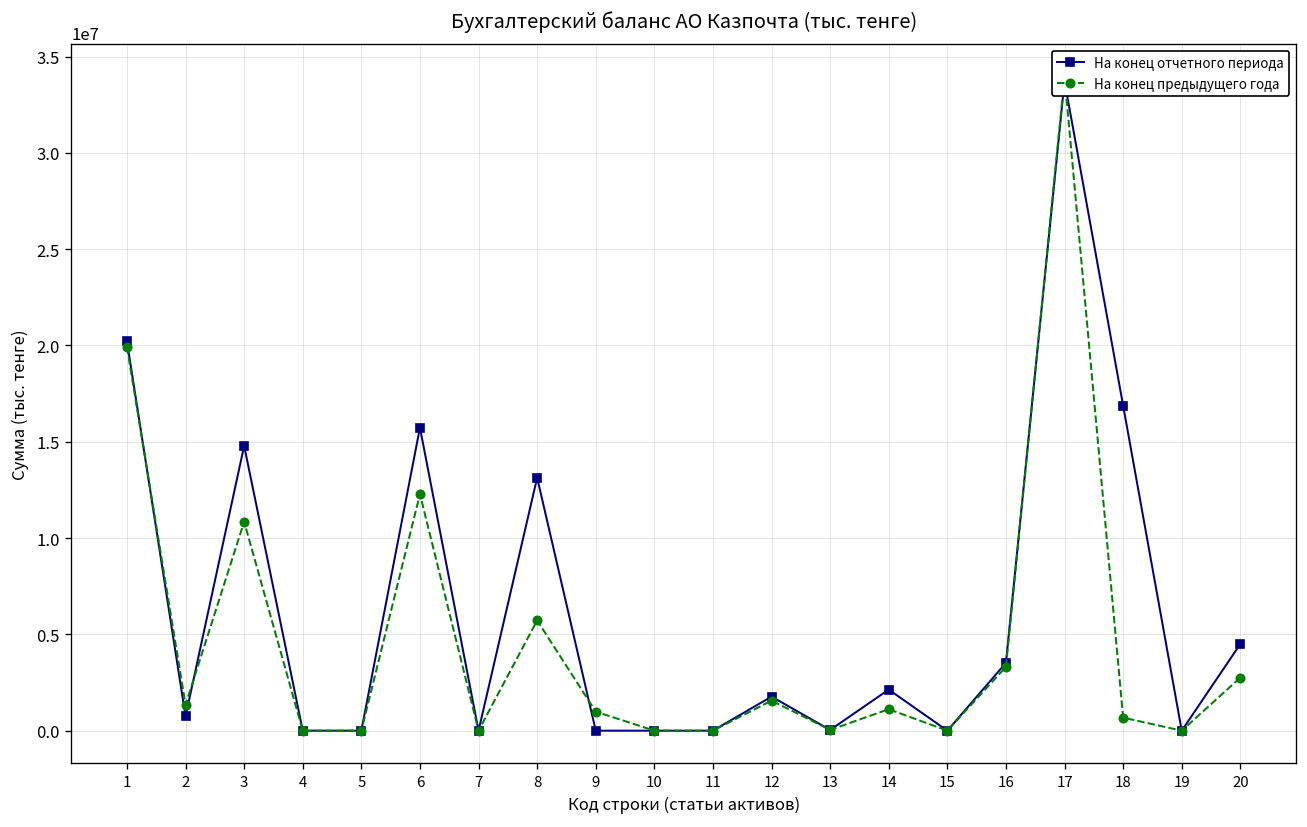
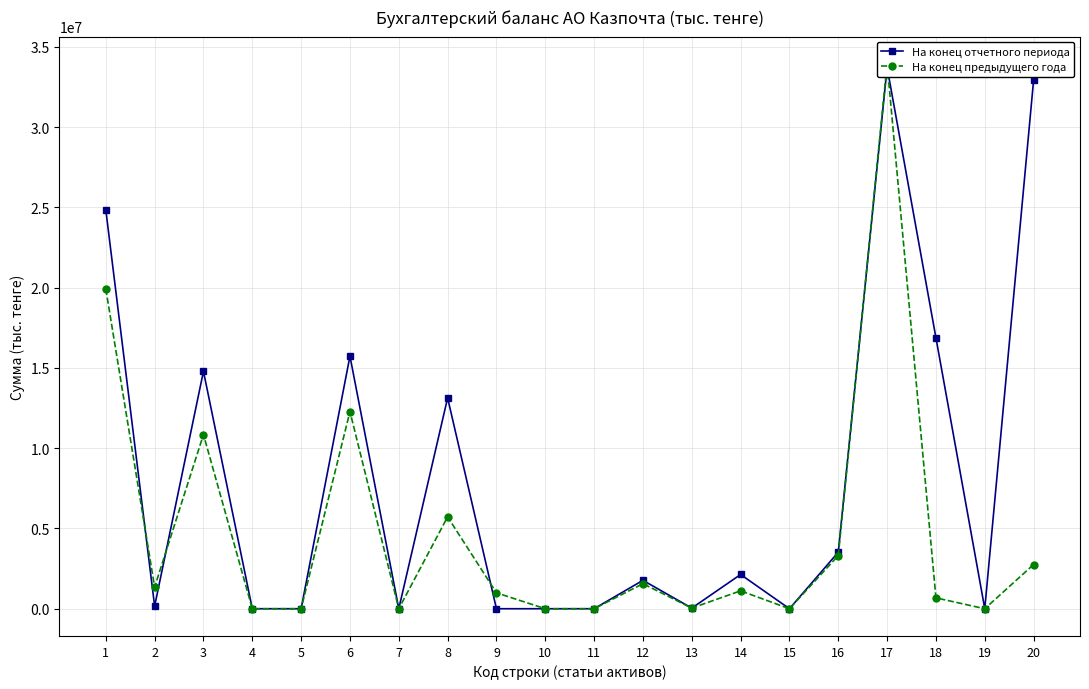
На конец отчетного периода, 1: 20200000 -> 24900000
На конец отчетного периода, 2: 700000 -> 200000
На конец отчетного периода, 20: 4500000 -> 32900000
